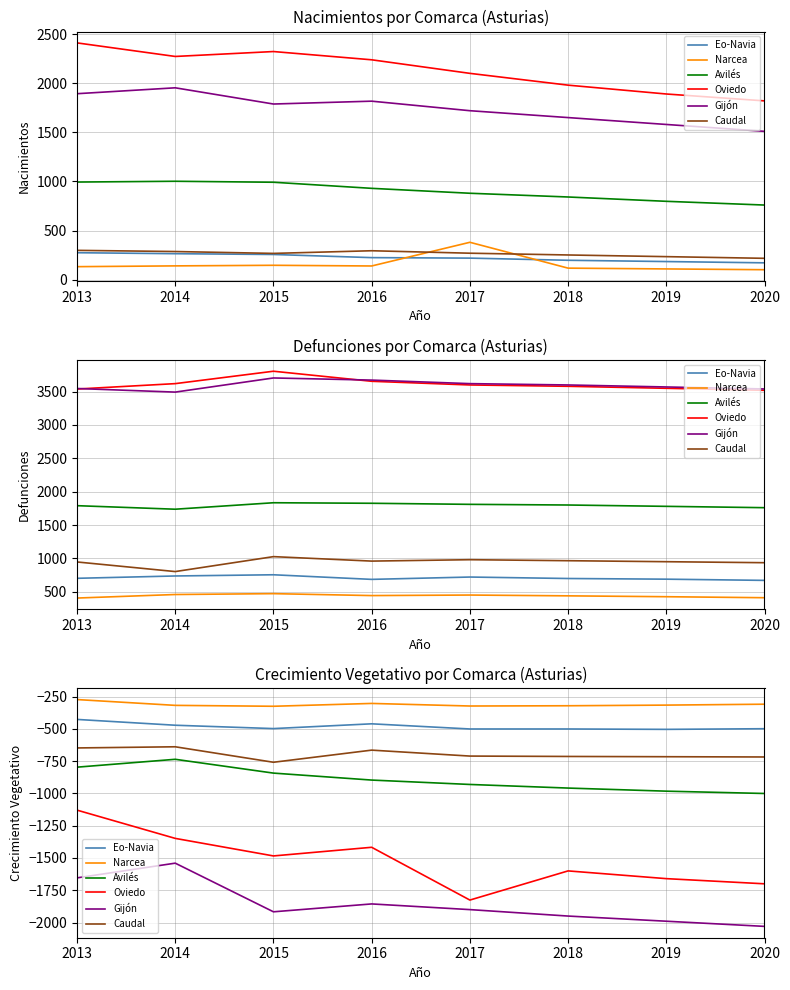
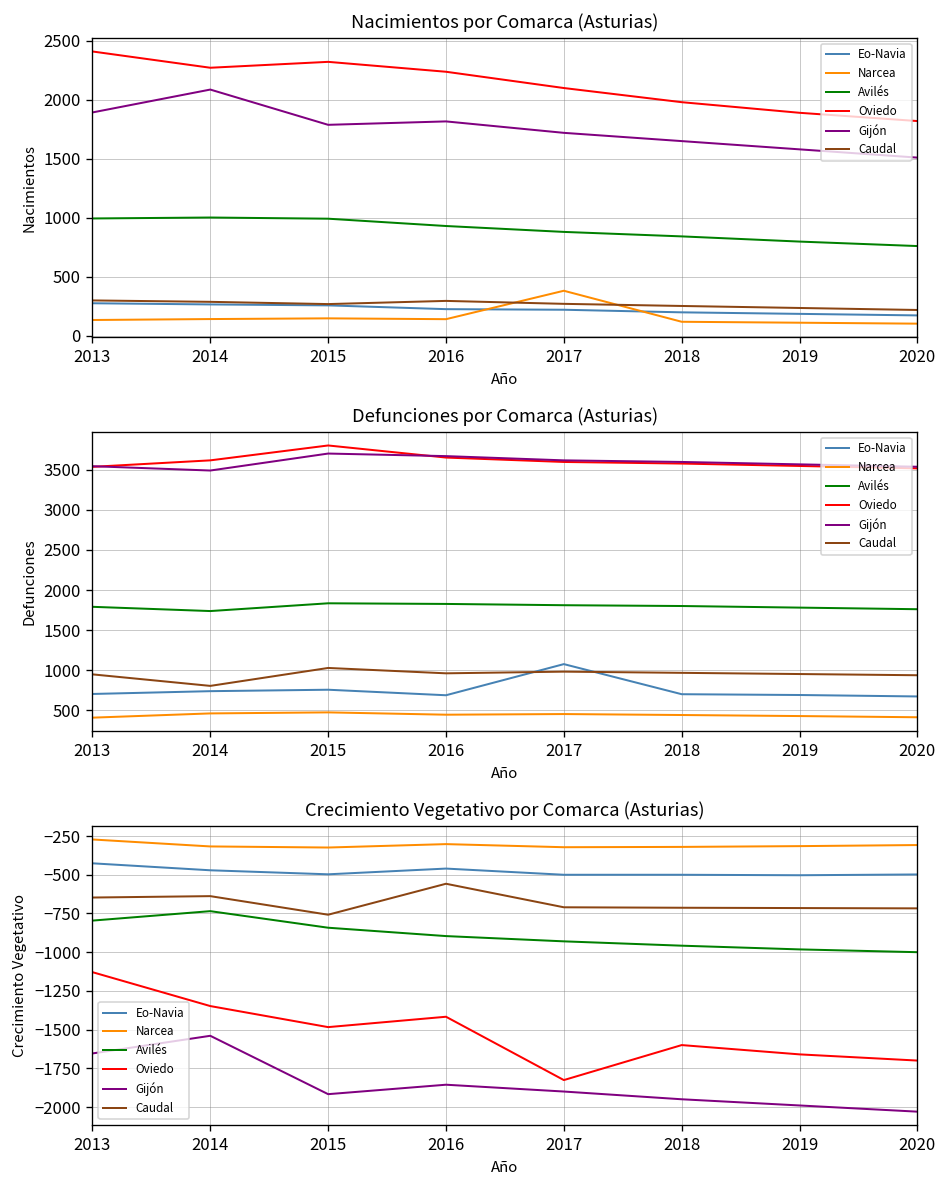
Nacimientos por Comarca (Asturias), Gijón, 2014: 2000 -> 2100
Defunciones por Comarca (Asturias), Eo-Navia, 2017: 700 -> 1100
Crecimiento Vegetativo por Comarca (Asturias), Caudal, 2016: -660 -> -560
